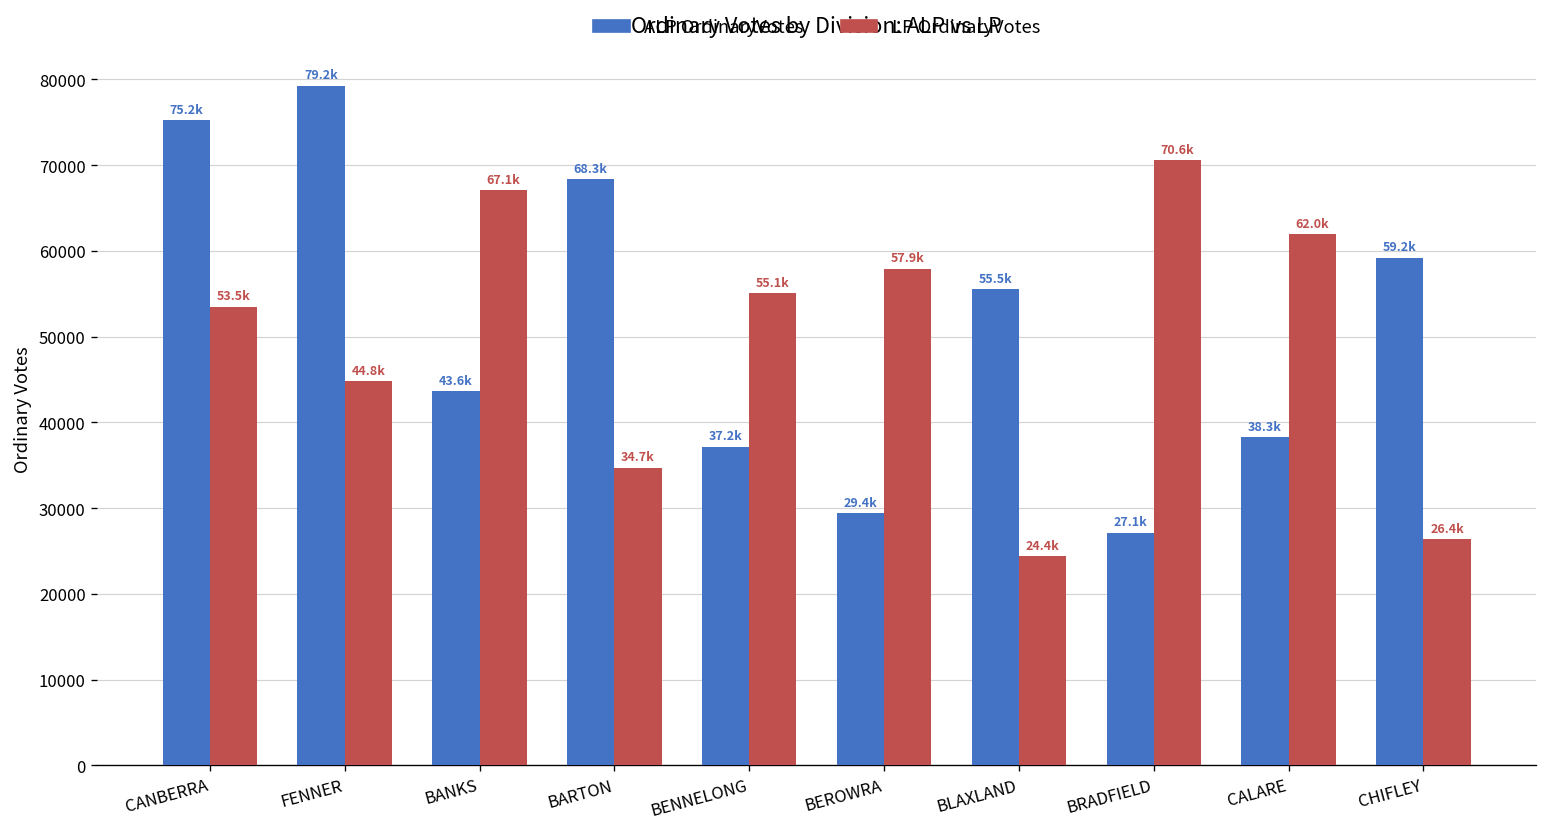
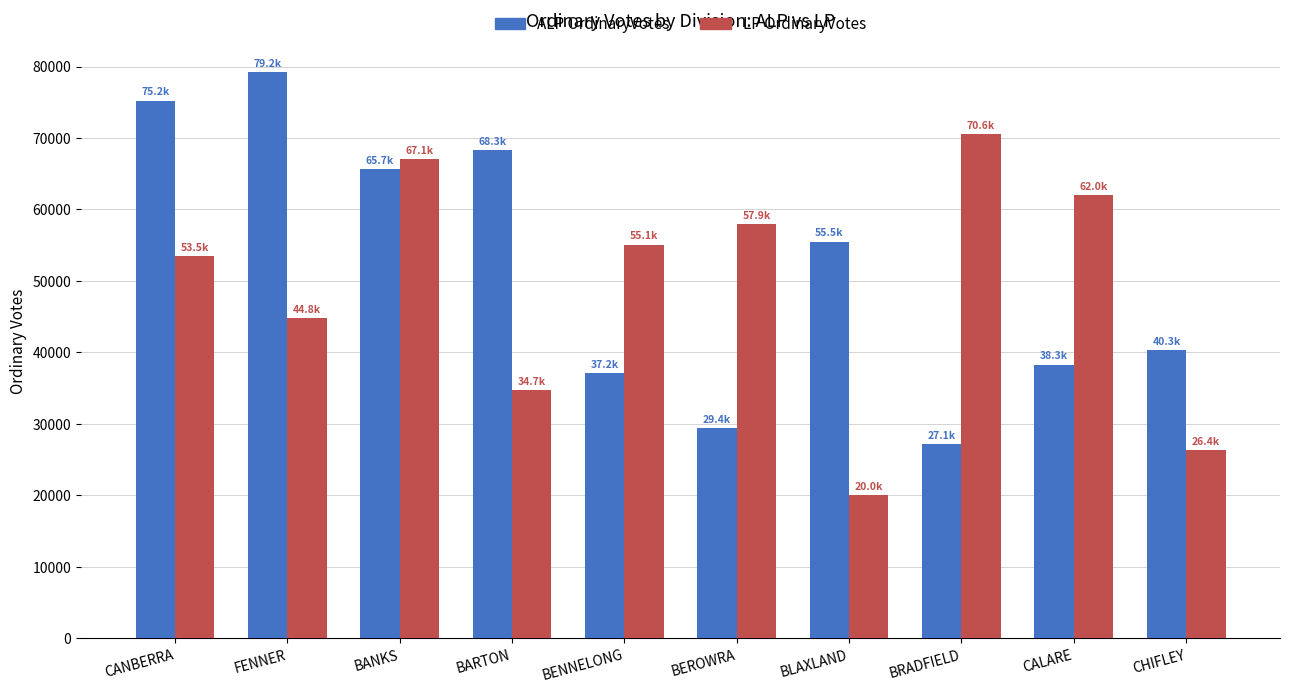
ALP OrdinaryVotes, BANKS: 43.6k -> 65.7k
LP OrdinaryVotes, BLAXLAND: 24.4k -> 20.0k
ALP OrdinaryVotes, CHIFLEY: 59.2k -> 40.3k
